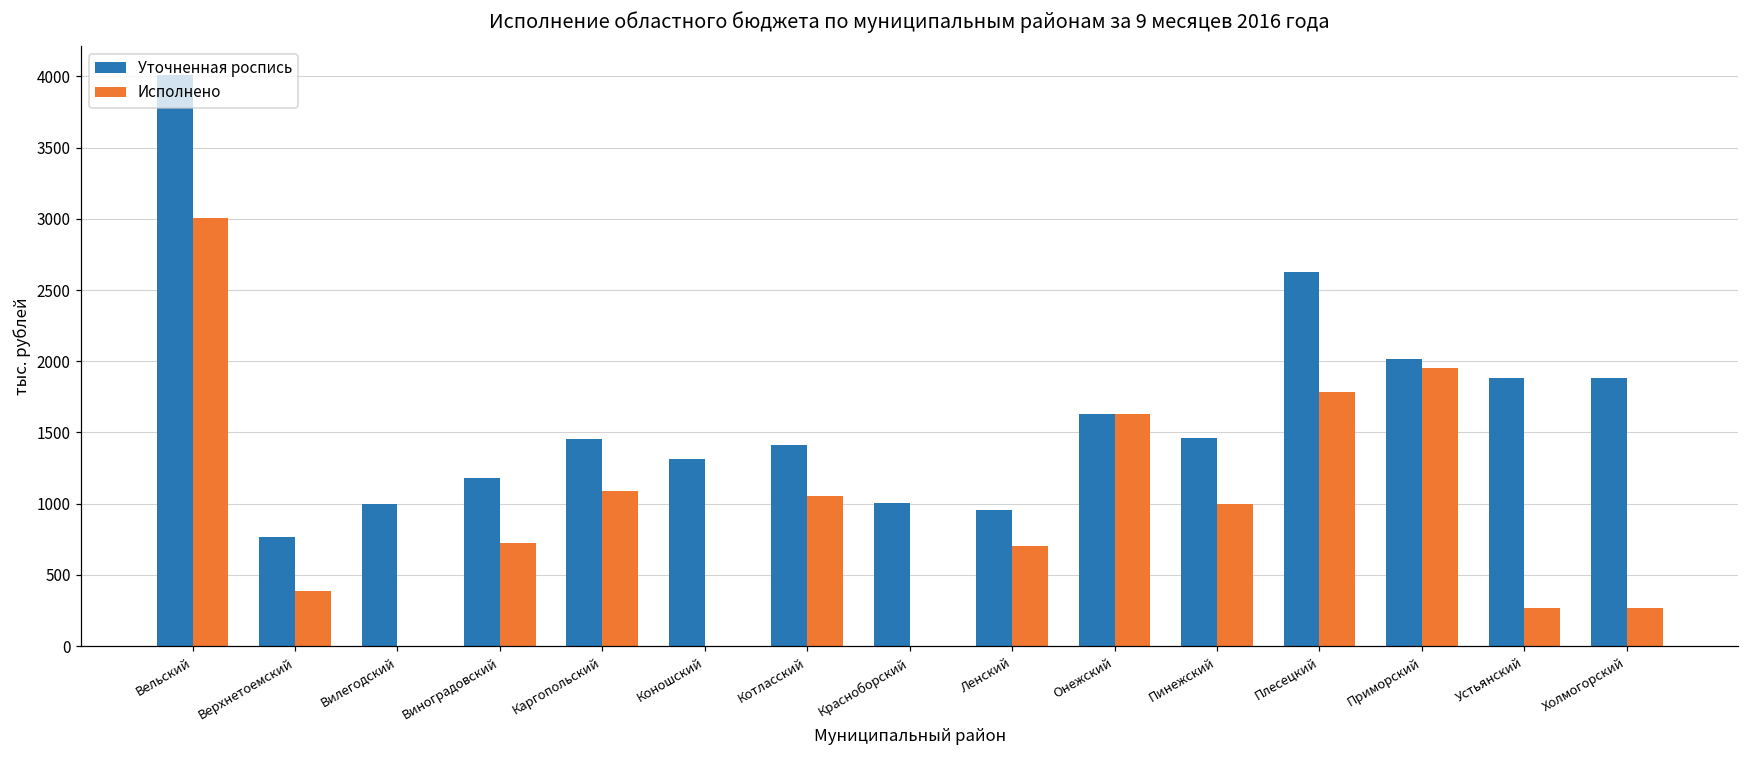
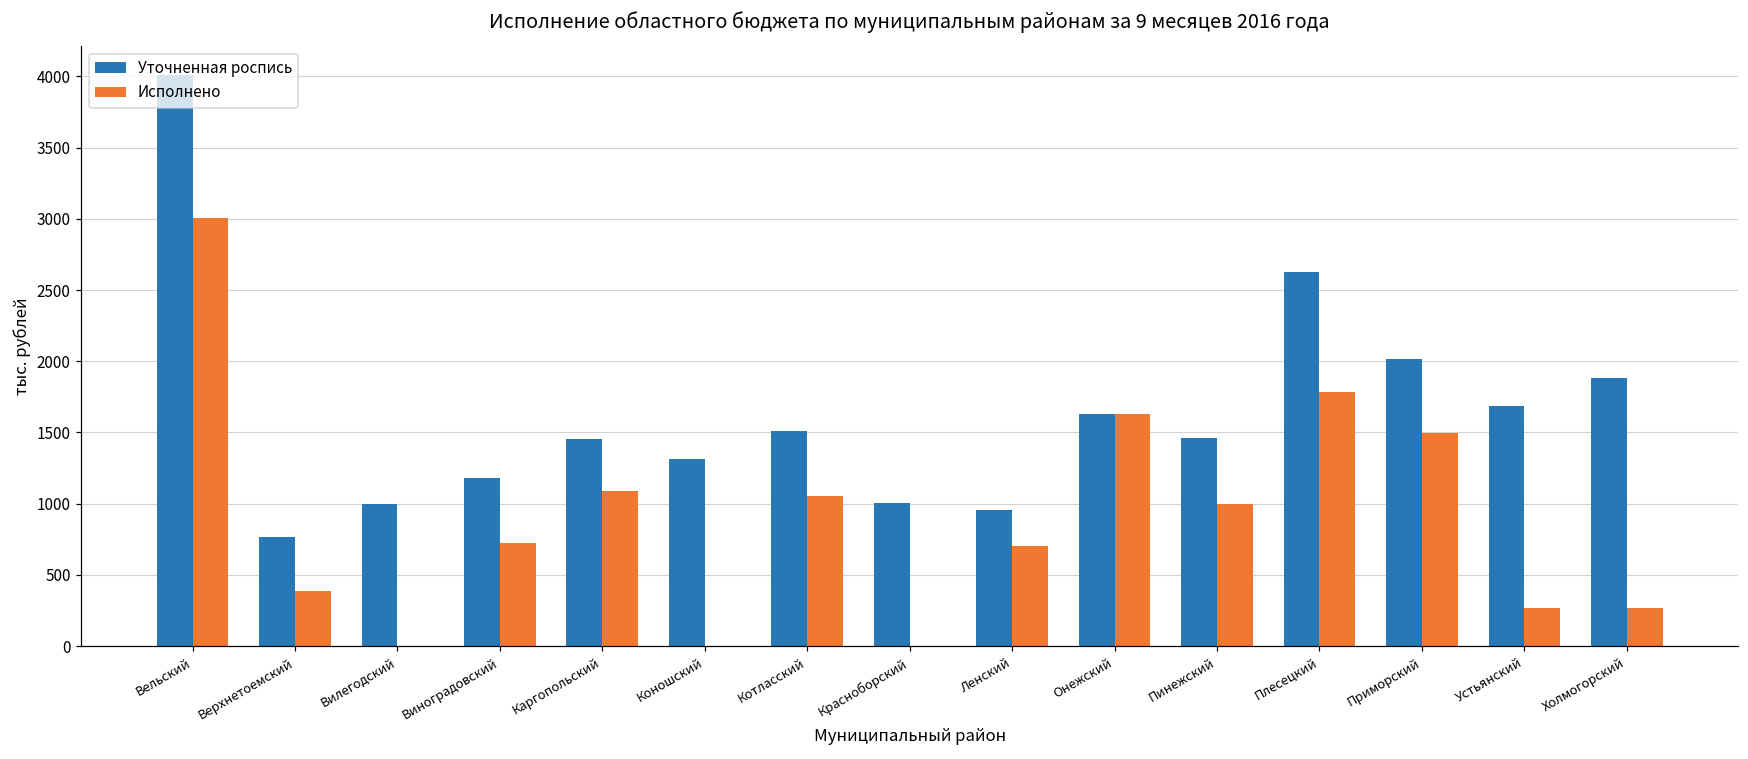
Уточненная роспись, Котласский: 1410 -> 1510
Исполнено, Приморский: 1950 -> 1500
Уточненная роспись, Устьянский: 1880 -> 1690
